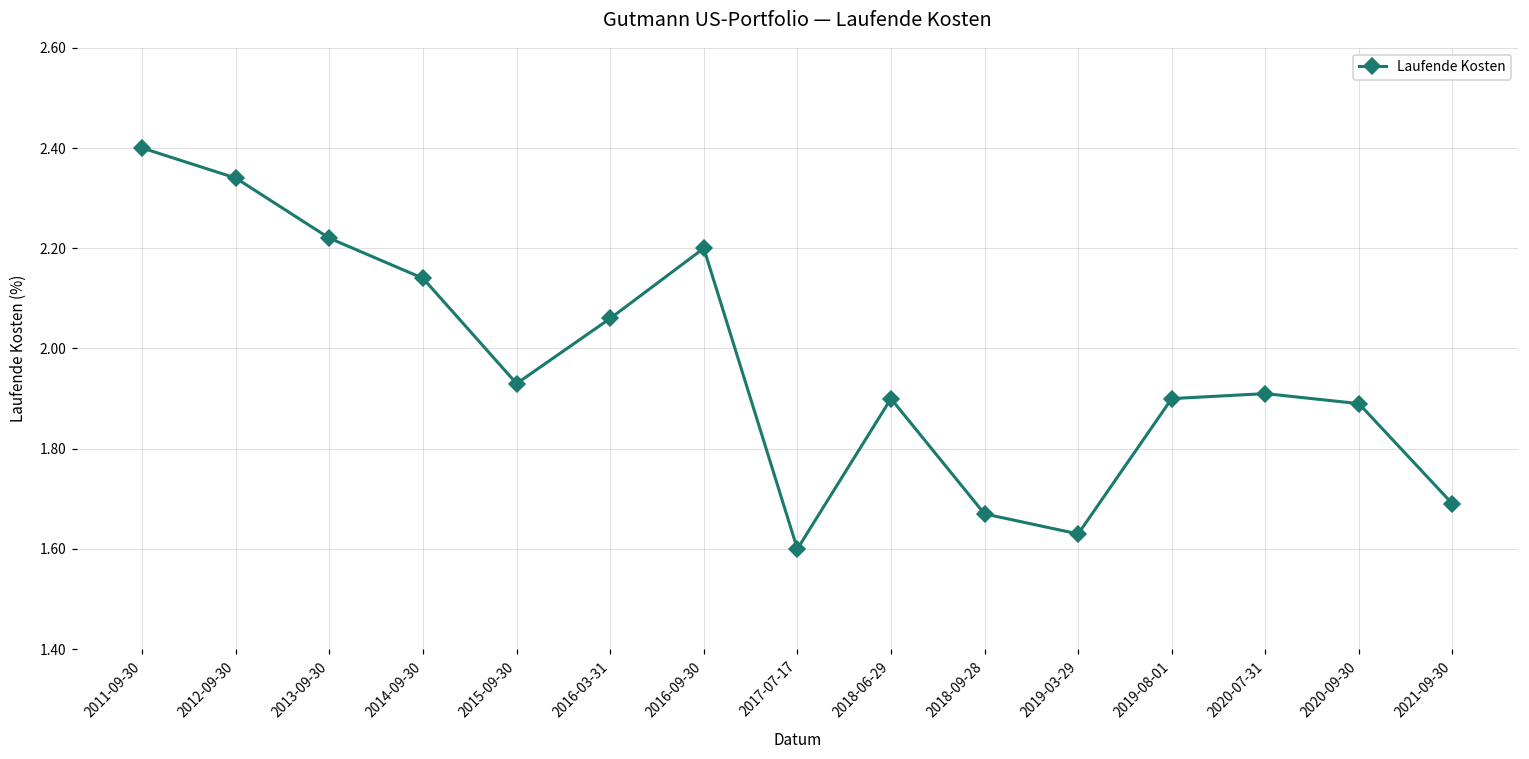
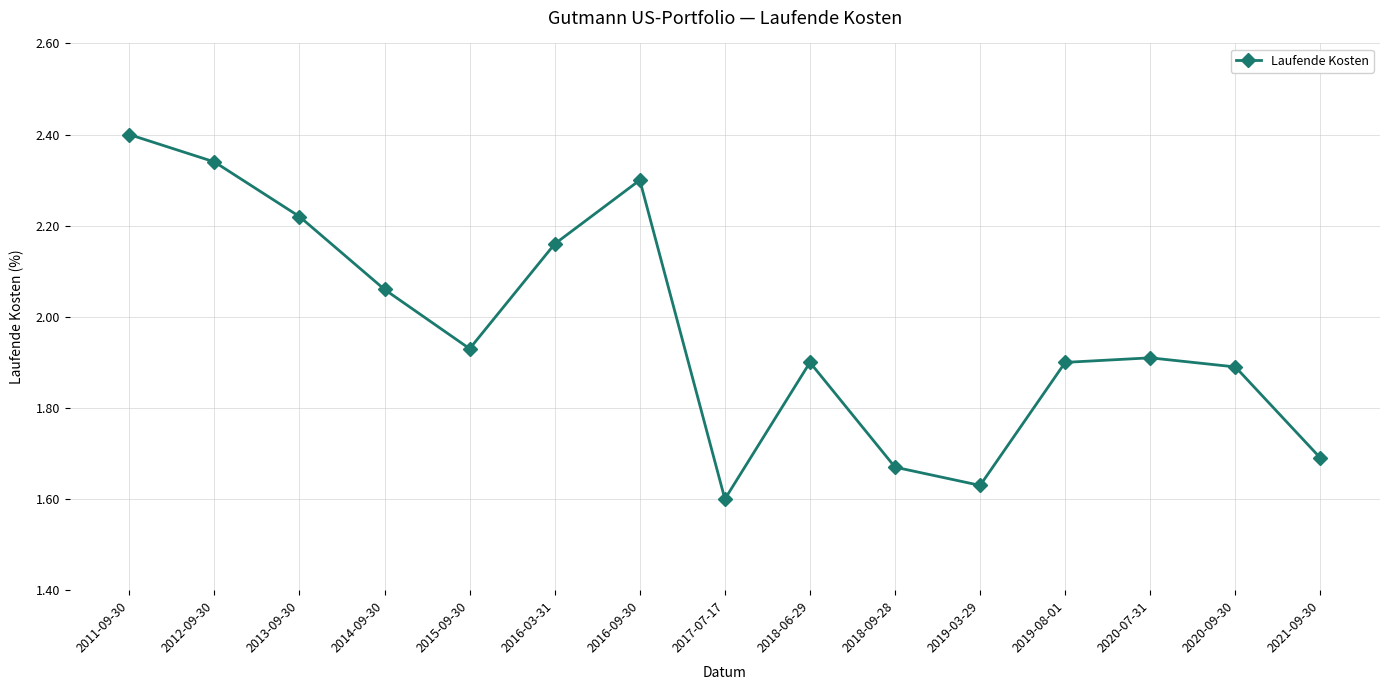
2014-09-30: 2.14 -> 2.06
2016-03-31: 2.06 -> 2.16
2016-09-30: 2.2 -> 2.3
